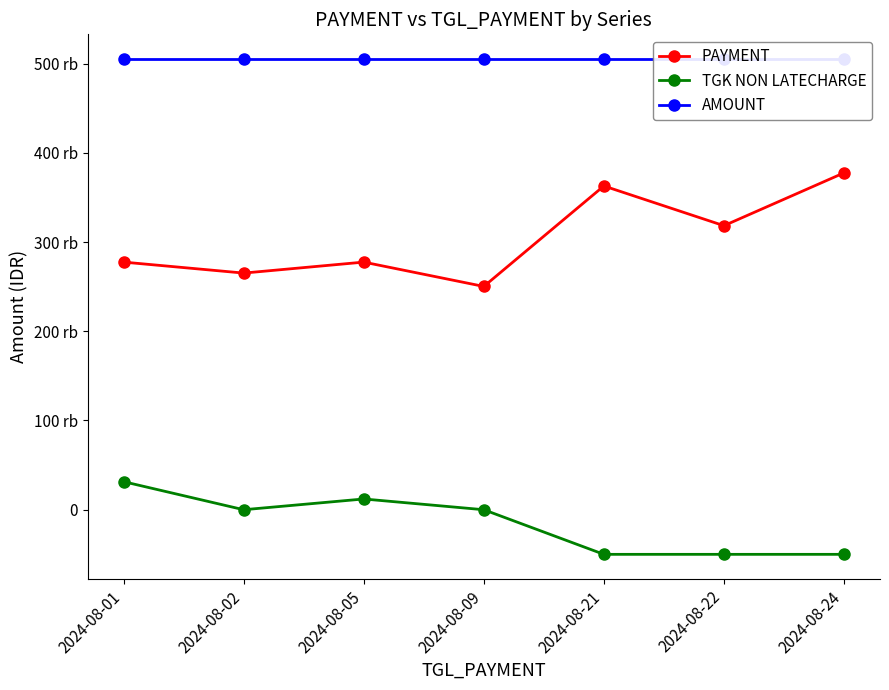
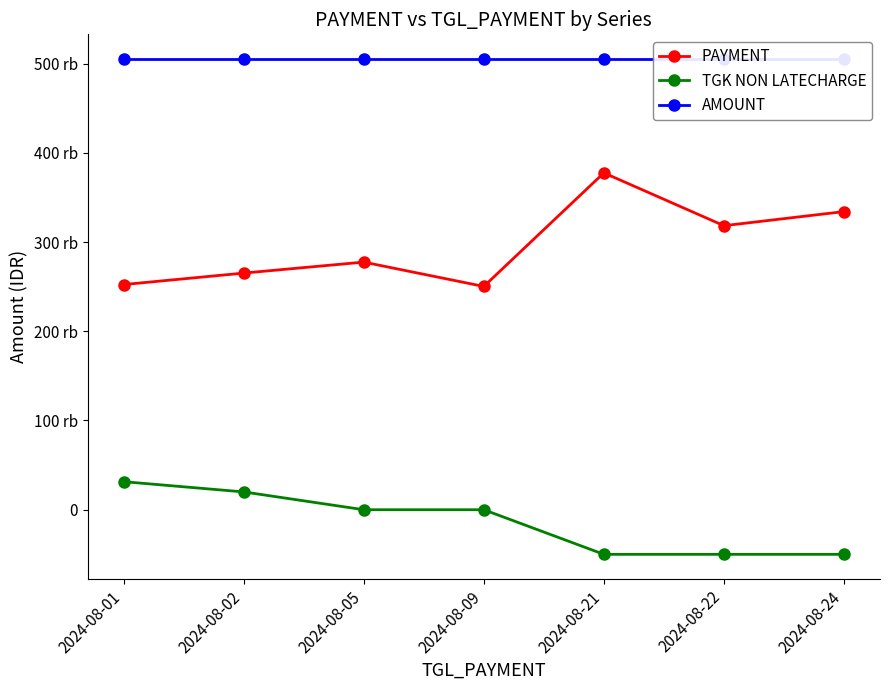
PAYMENT, 2024-08-01: 280 rb -> 250 rb
TGK NON LATECHARGE, 2024-08-02: 0 rb -> 20 rb
TGK NON LATECHARGE, 2024-08-05: 10 rb -> 0 rb
PAYMENT, 2024-08-21: 360 rb -> 380 rb
PAYMENT, 2024-08-24: 380 rb -> 330 rb
